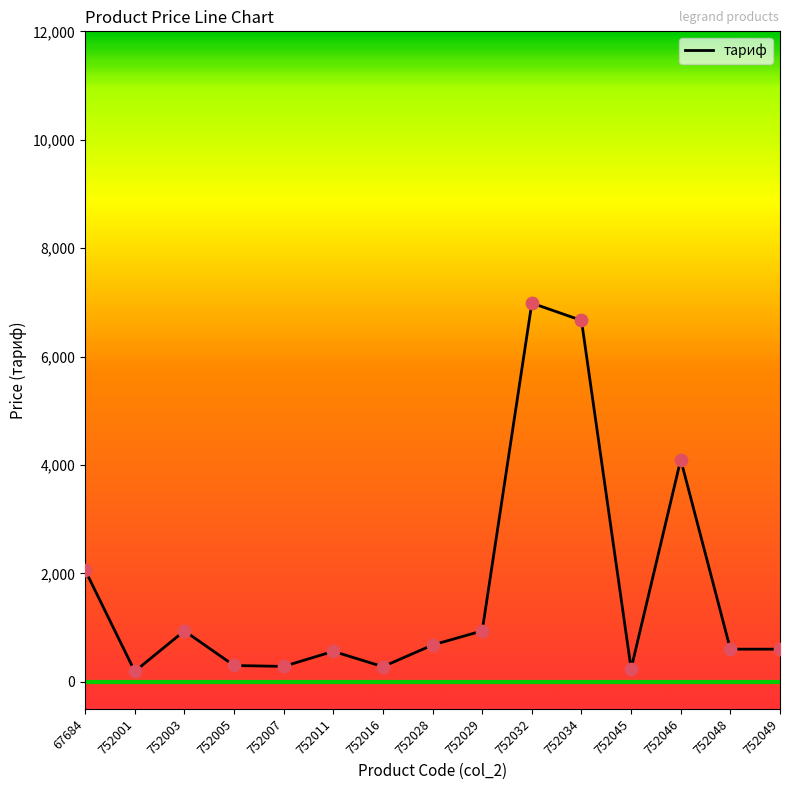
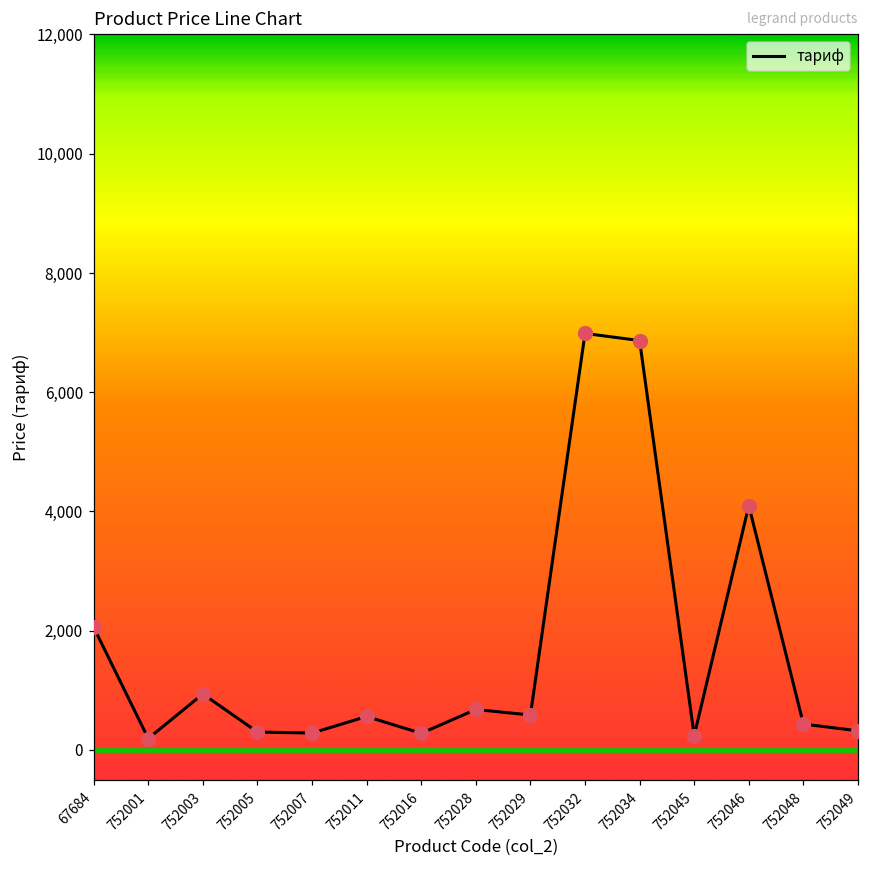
752029: 900 -> 600
752034: 6,700 -> 6,900
752048: 600 -> 400
752049: 600 -> 300
